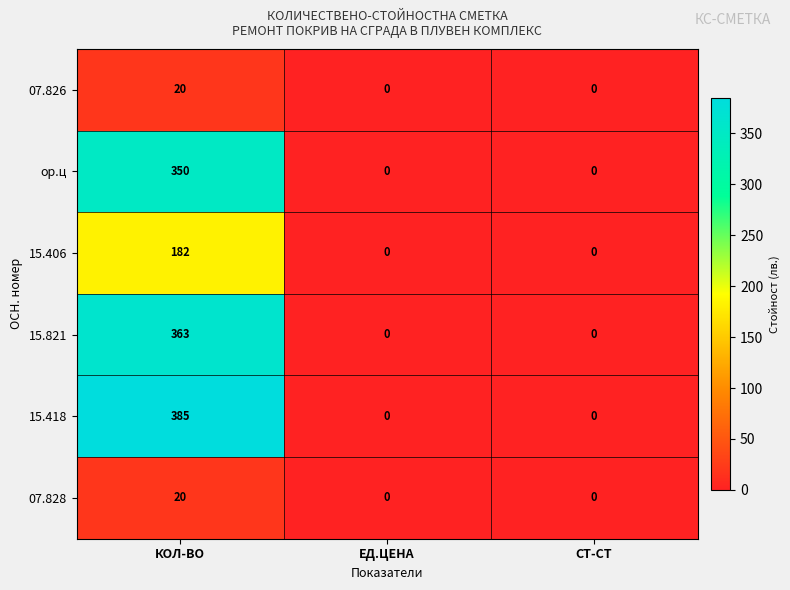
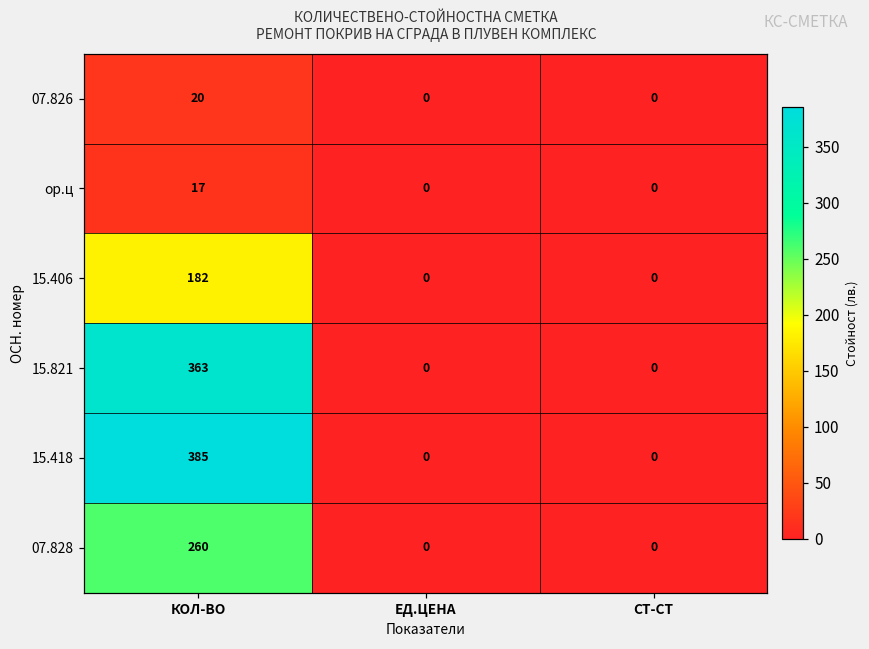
ор.ц, КОЛ-ВО: 350 -> 17
07.828, КОЛ-ВО: 20 -> 260
